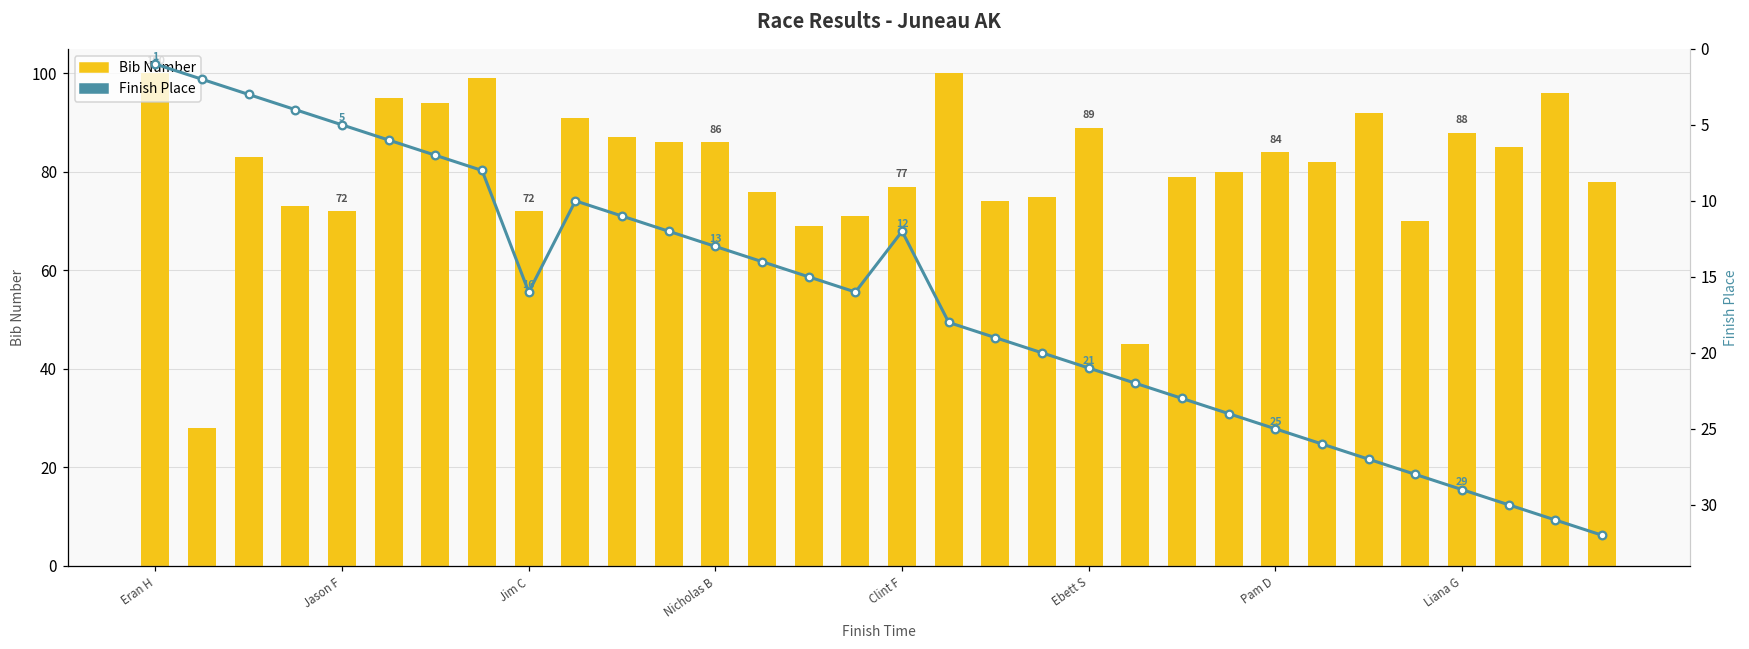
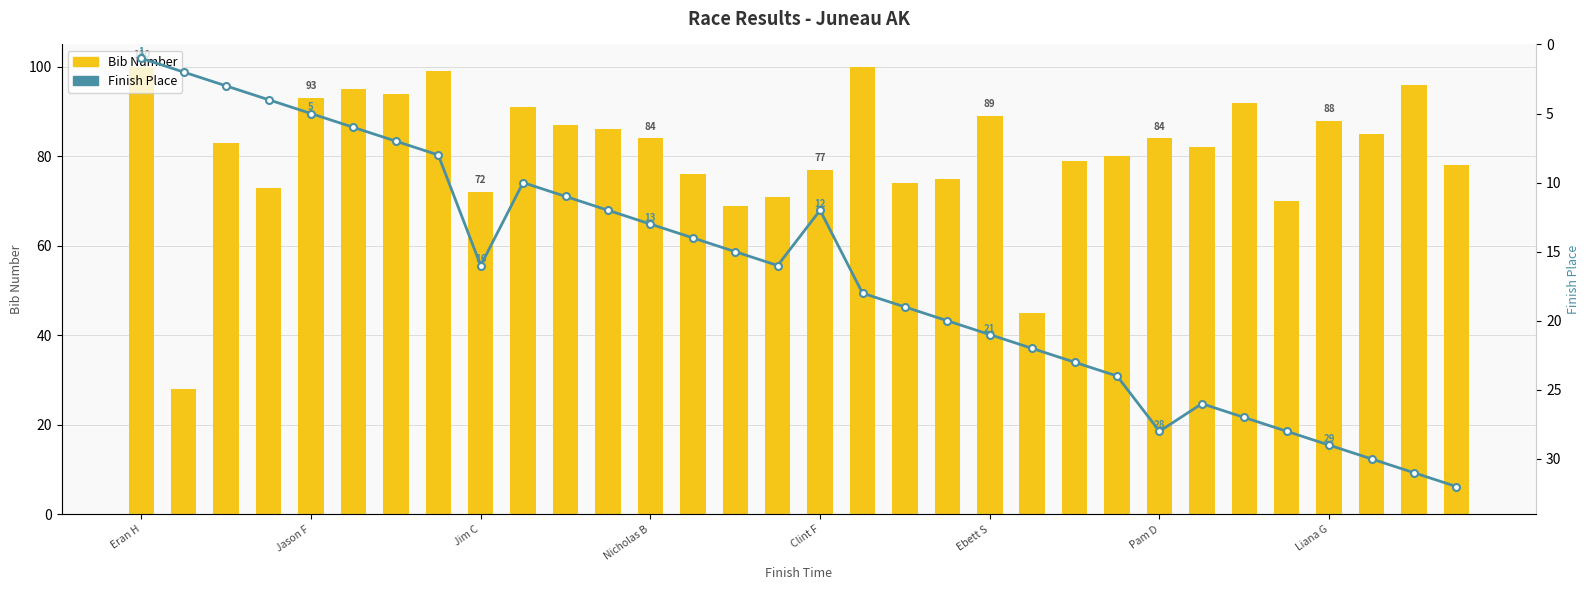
Bib Number, Jason F: 72 -> 93
Bib Number, Nicholas B: 86 -> 84
Finish Place, Pam D: 25 -> 28
